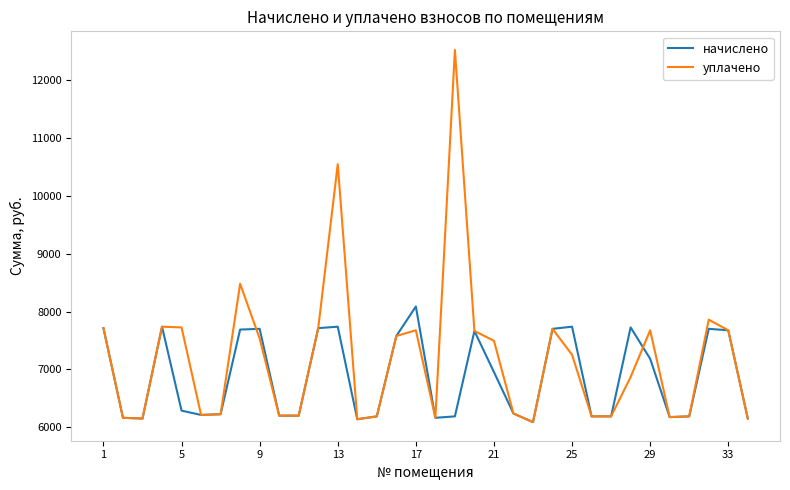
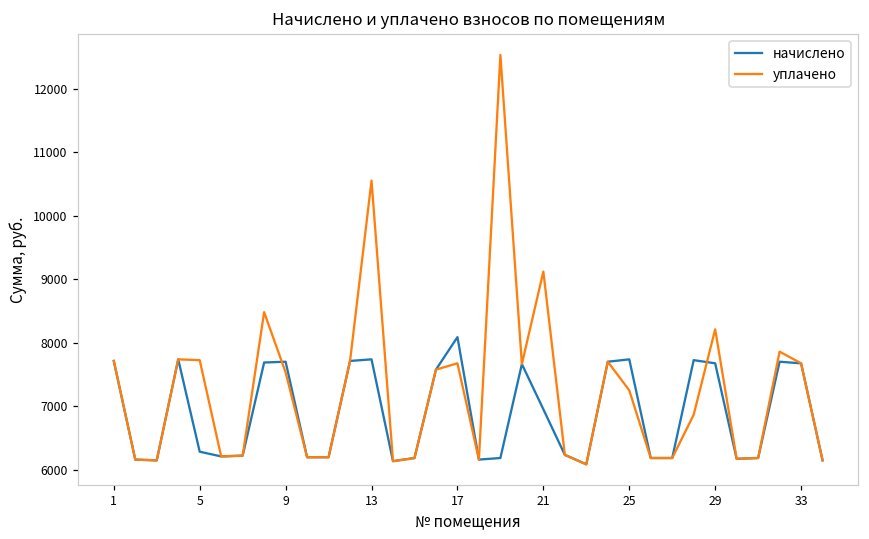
уплачено, 21: 7500 -> 9100
начислено, 29: 7200 -> 7700
уплачено, 29: 7700 -> 8200
